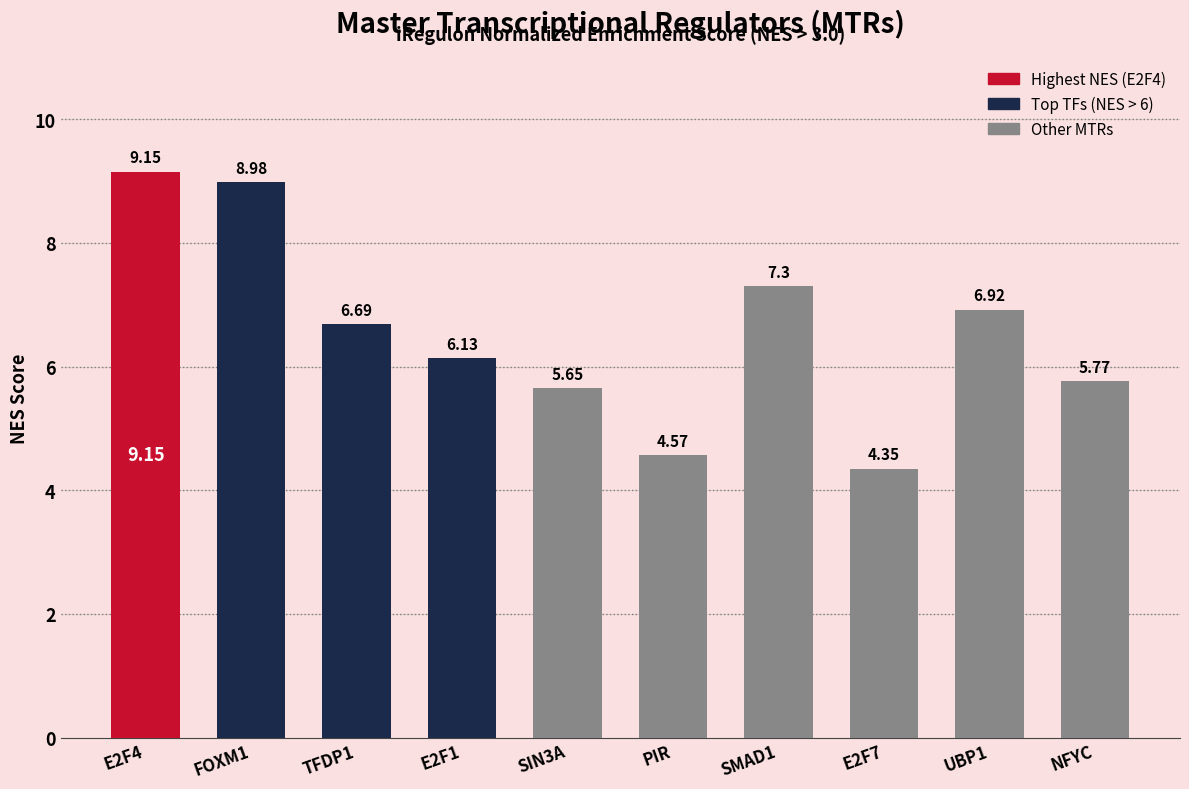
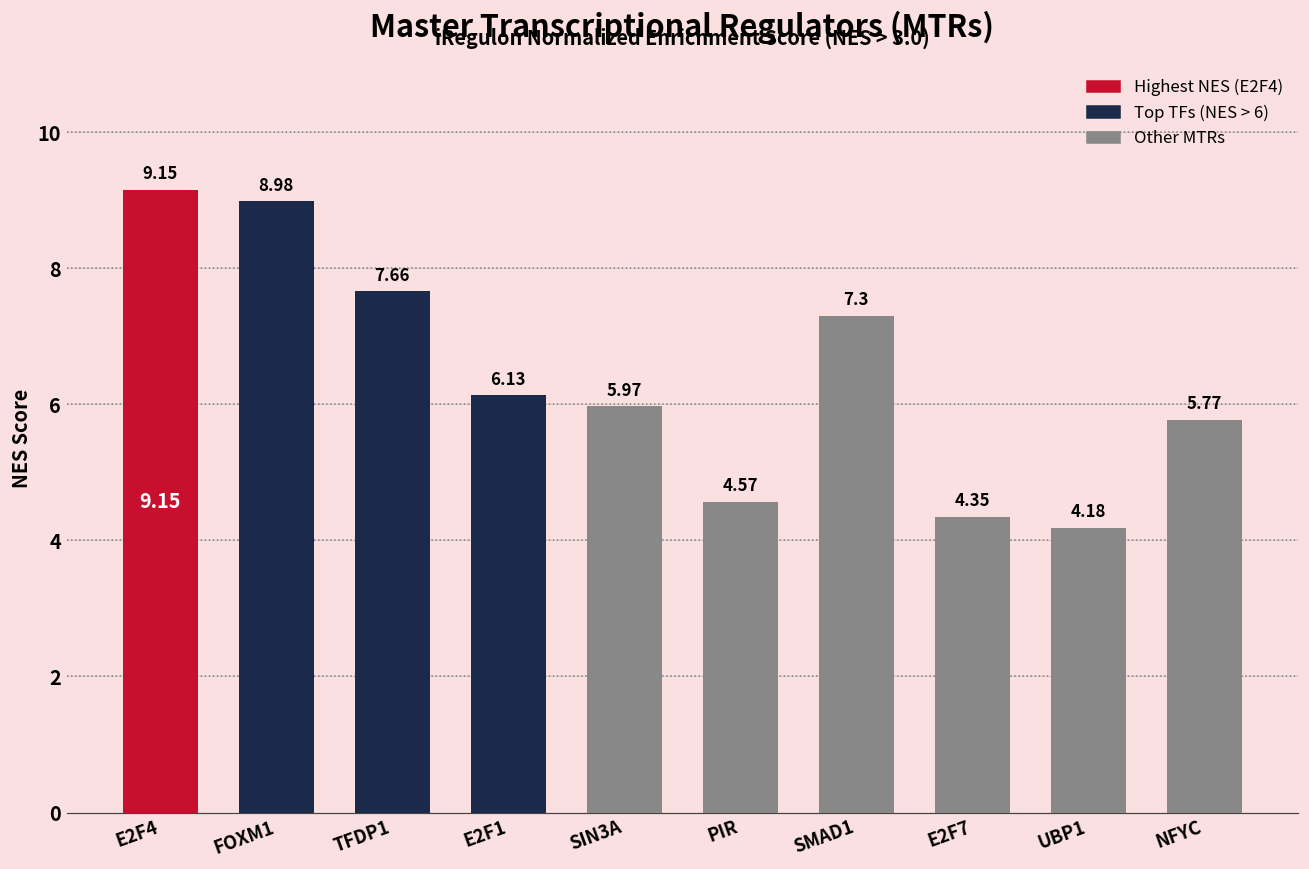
TFDP1: 6.69 -> 7.66
SIN3A: 5.65 -> 5.97
UBP1: 6.92 -> 4.18
